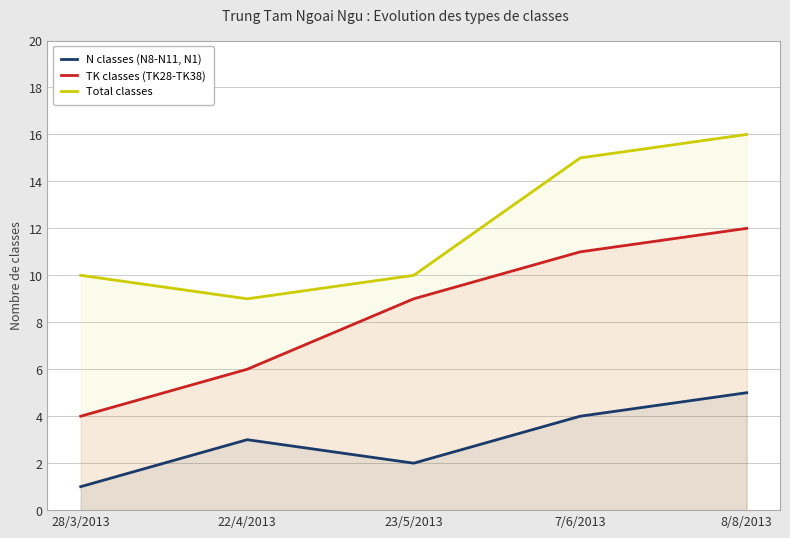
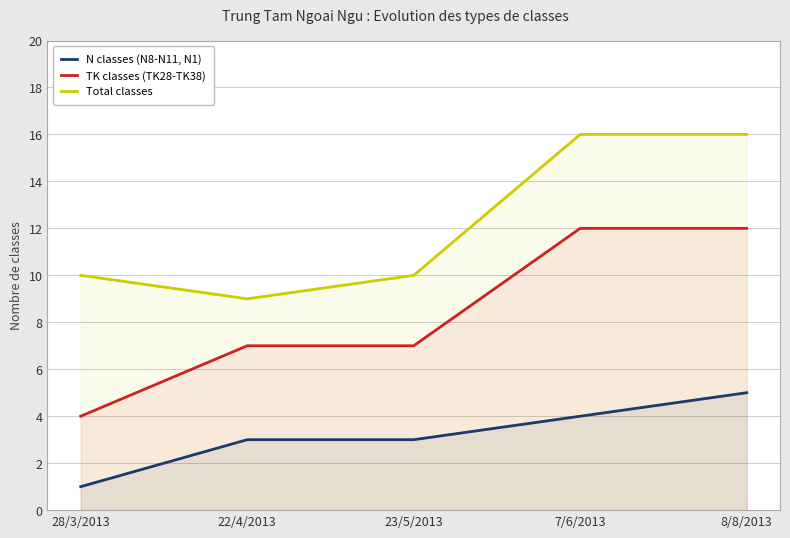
TK classes (TK28-TK38), 22/4/2013: 6 -> 7
N classes (N8-N11, N1), 23/5/2013: 2 -> 3
TK classes (TK28-TK38), 23/5/2013: 9 -> 7
TK classes (TK28-TK38), 7/6/2013: 11 -> 12
Total classes, 7/6/2013: 15 -> 16
